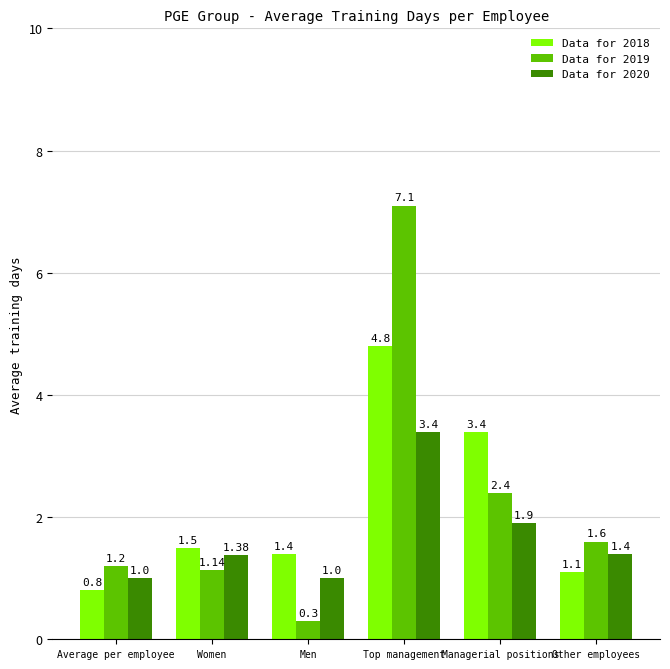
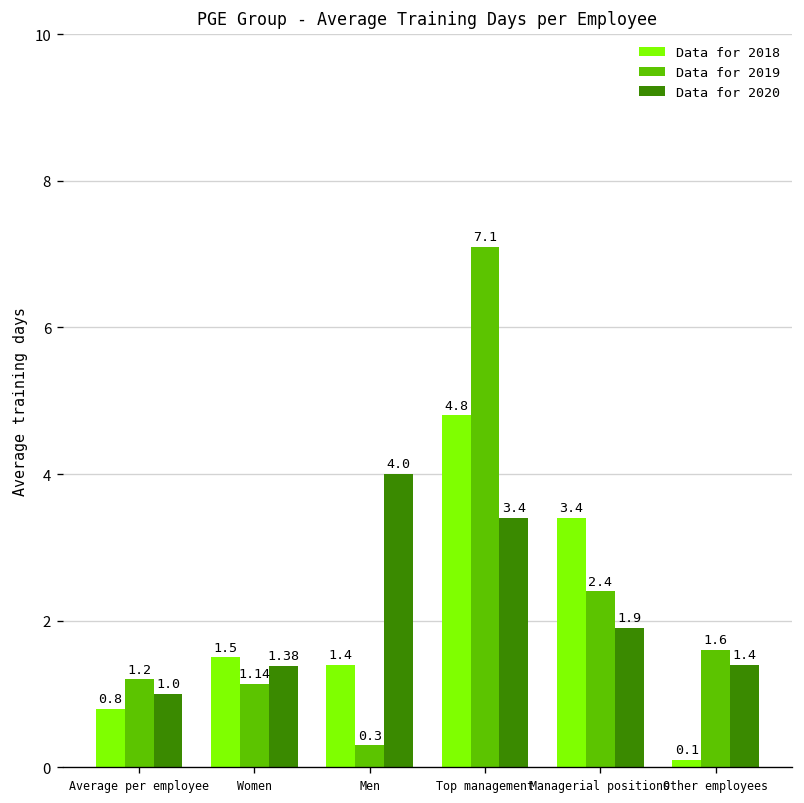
Data for 2020, Men: 1.0 -> 4.0
Data for 2018, Other employees: 1.1 -> 0.1
